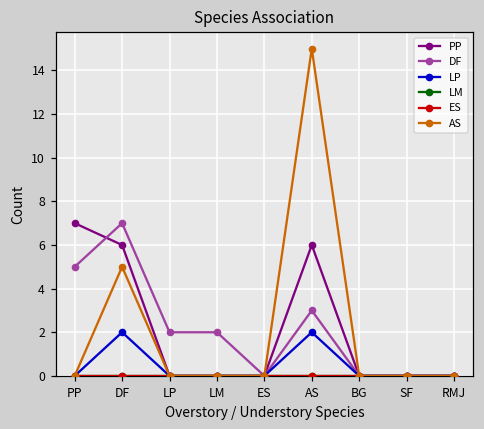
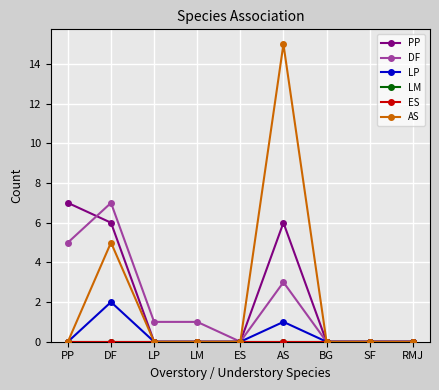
DF, LP: 2 -> 1
DF, LM: 2 -> 1
LP, AS: 2 -> 1
